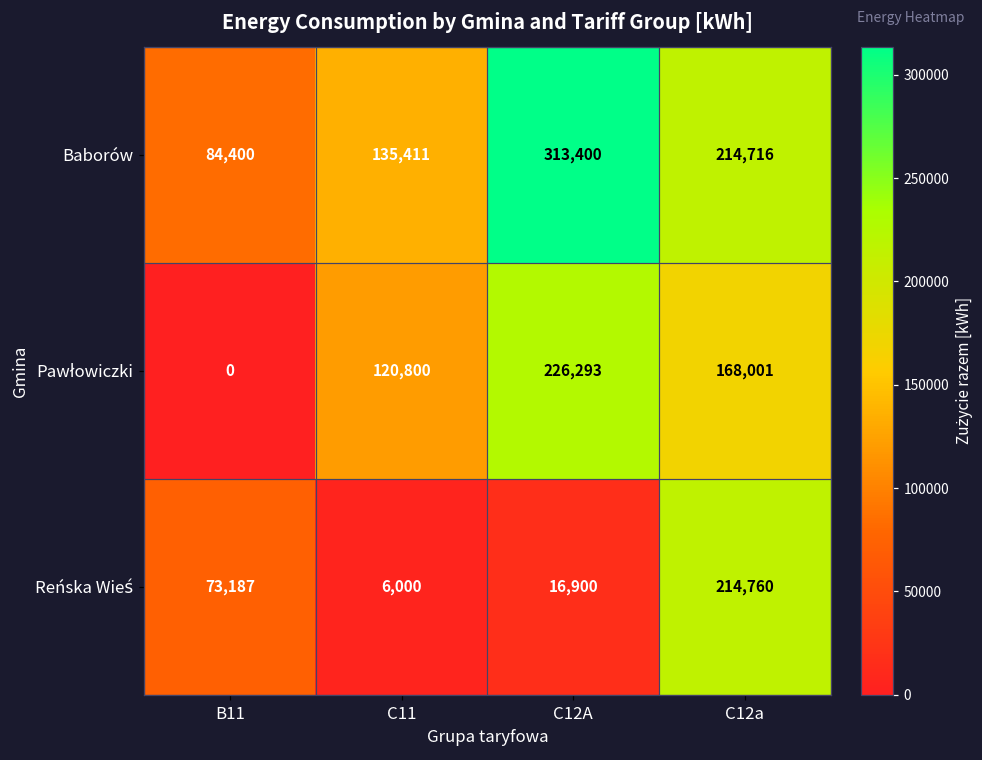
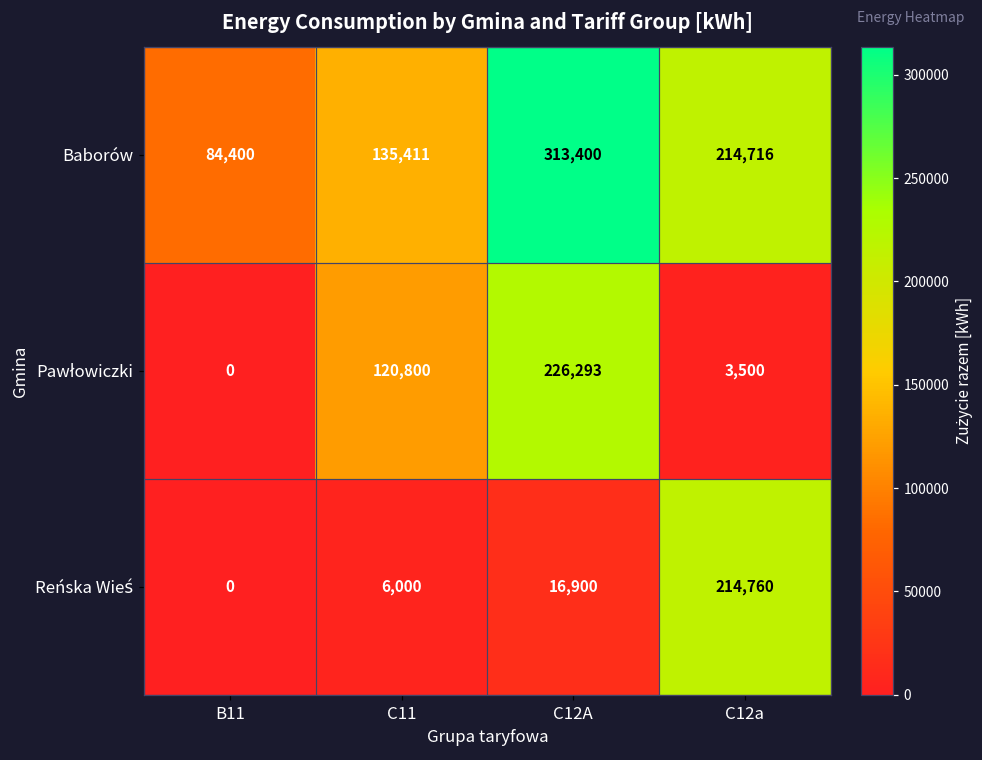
Pawłowiczki, C12a: 168,001 -> 3,500
Reńska Wieś, B11: 73,187 -> 0
